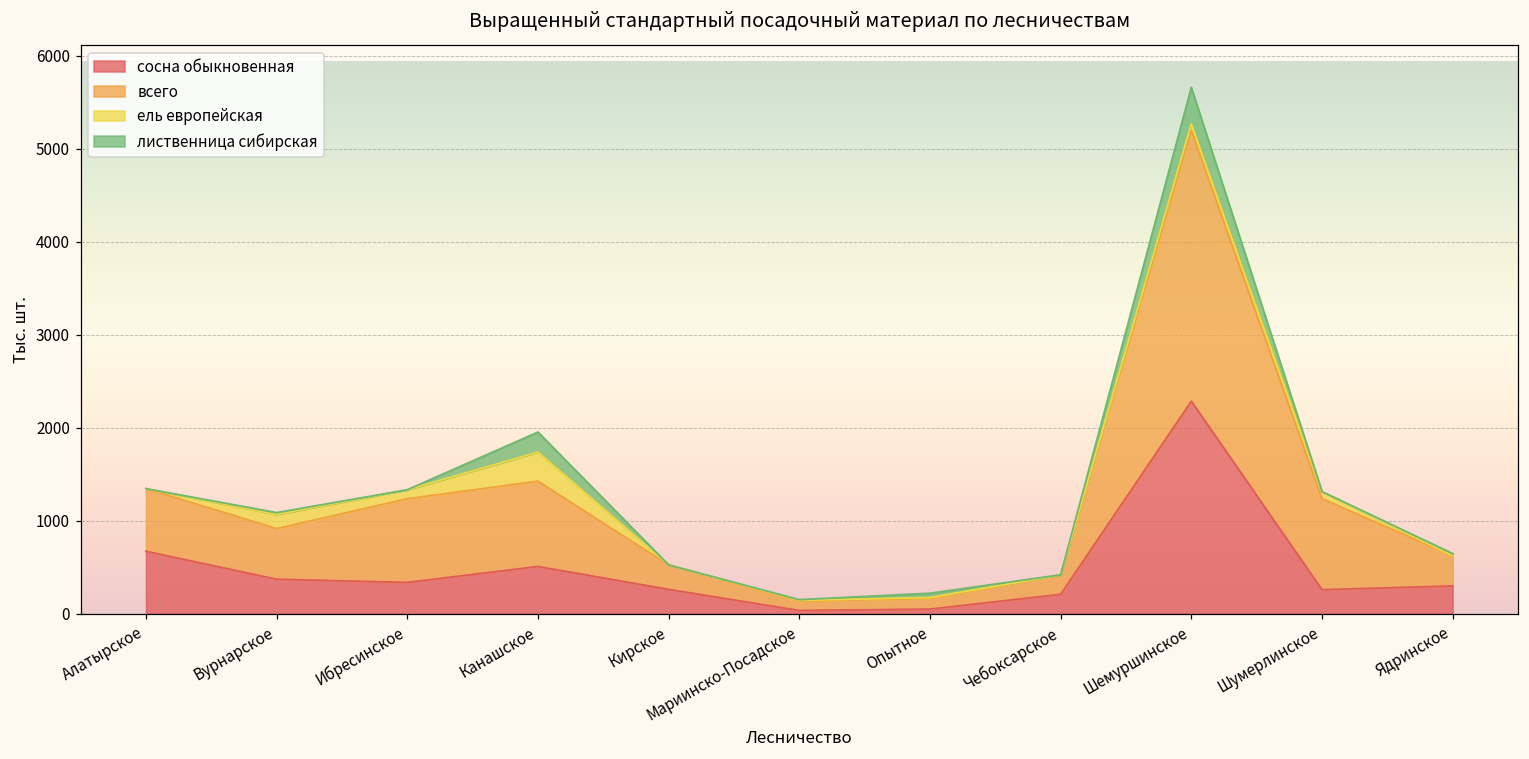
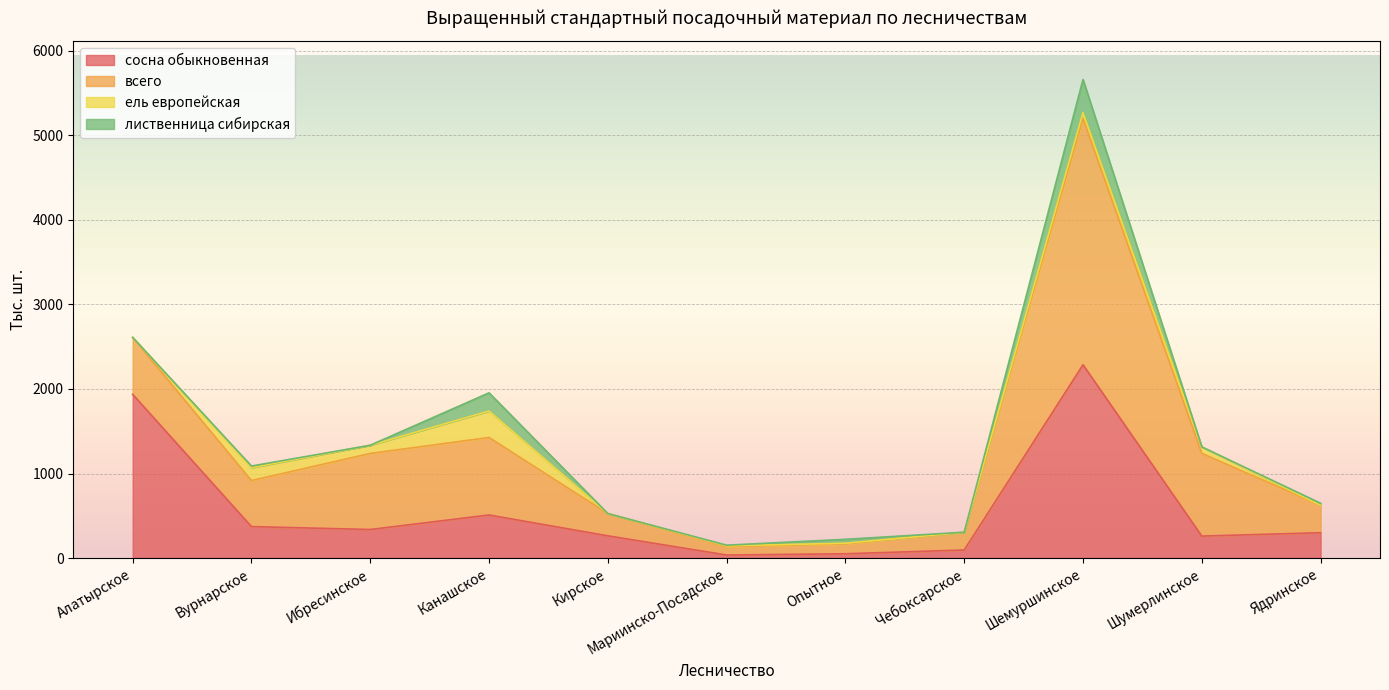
сосна обыкновенная, Алатырское: 700 -> 1900
сосна обыкновенная, Чебоксарское: 200 -> 100
